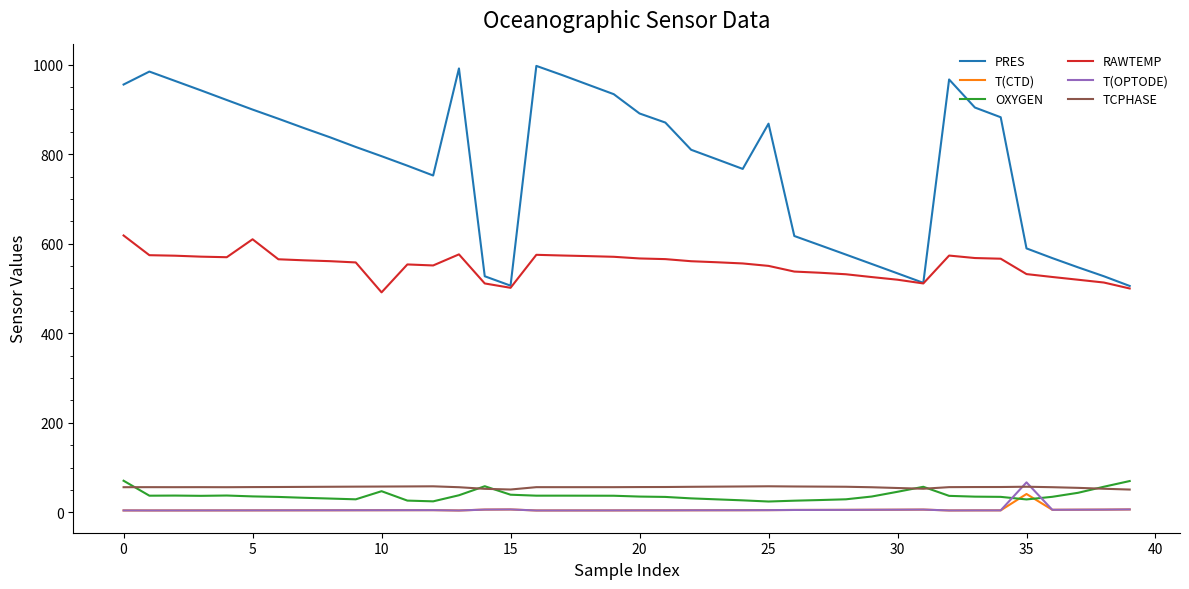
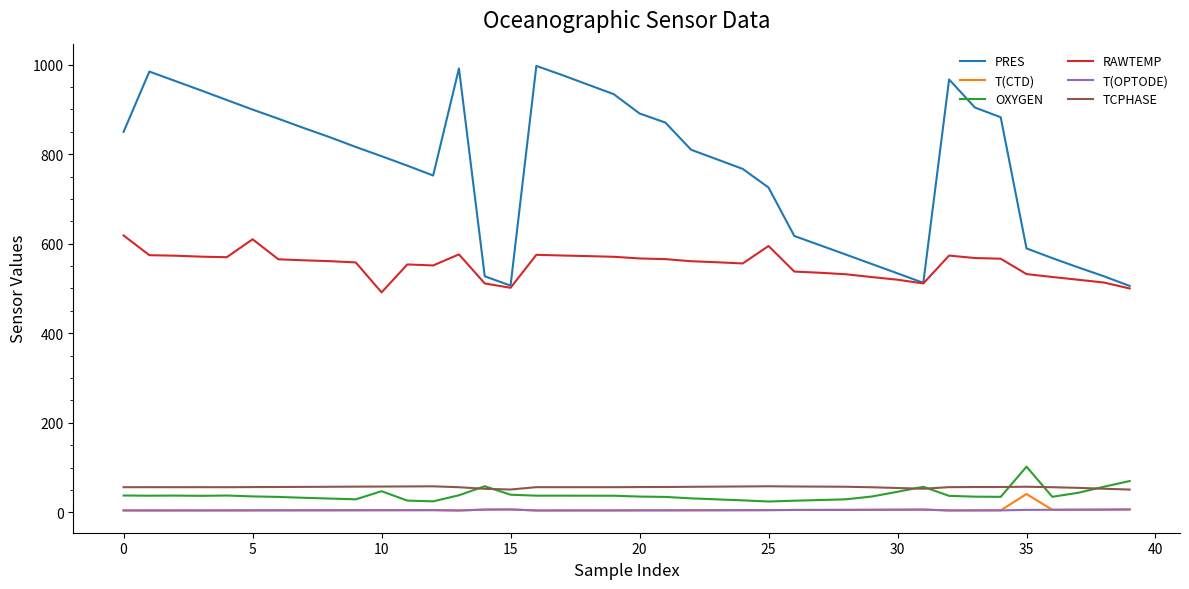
PRES, 0: 960 -> 850
OXYGEN, 0: 70 -> 40
PRES, 25: 870 -> 730
RAWTEMP, 25: 550 -> 590
OXYGEN, 35: 30 -> 100
T(OPTODE), 35: 70 -> 10
